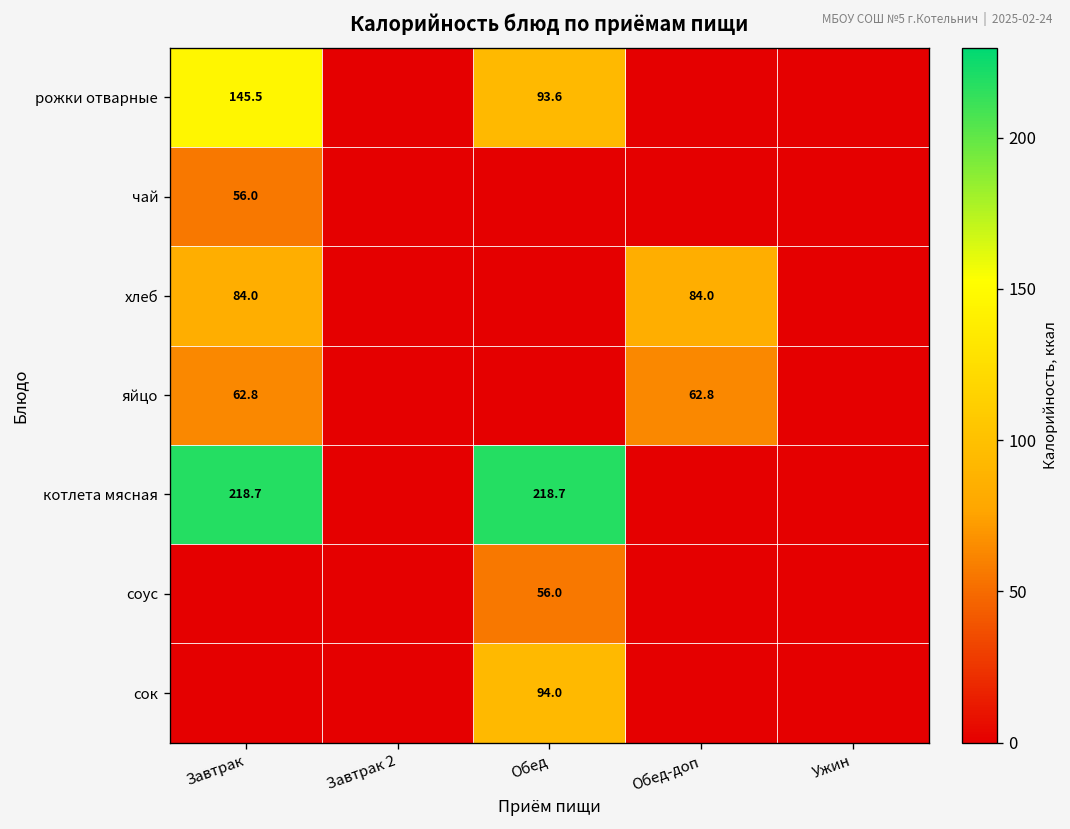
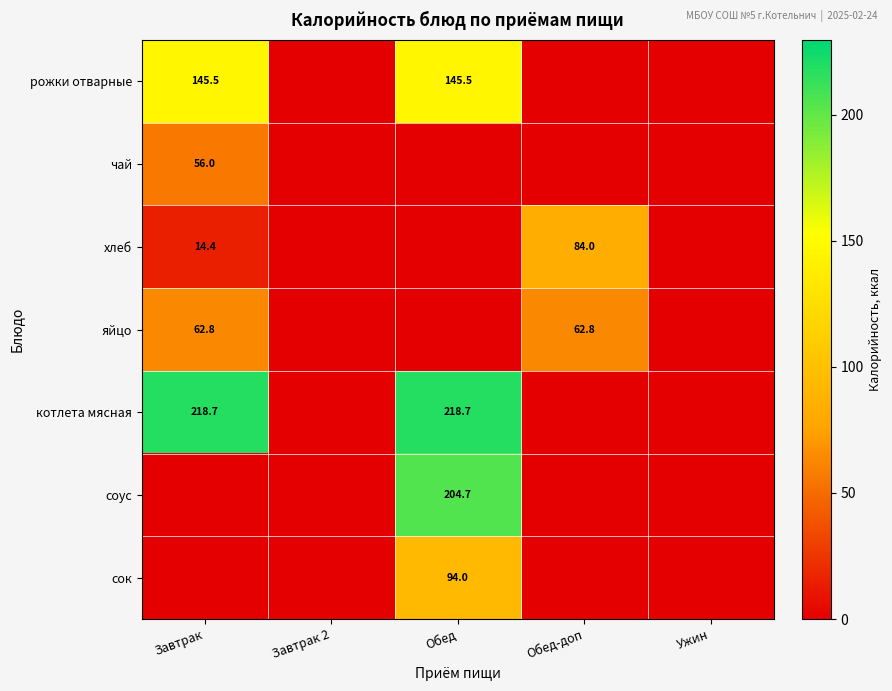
рожки отварные, Обед: 93.6 -> 145.5
хлеб, Завтрак: 84.0 -> 14.4
соус, Обед: 56.0 -> 204.7
